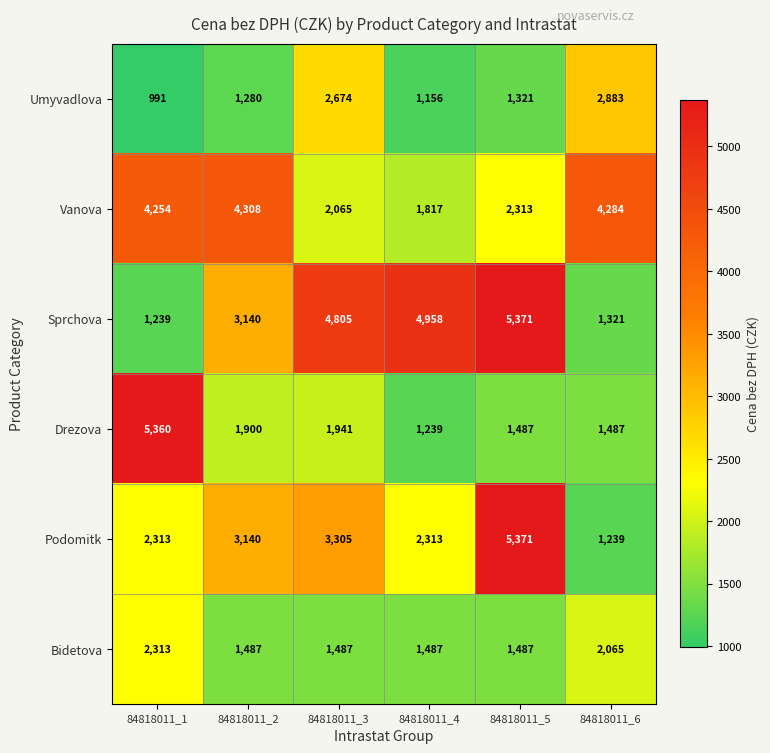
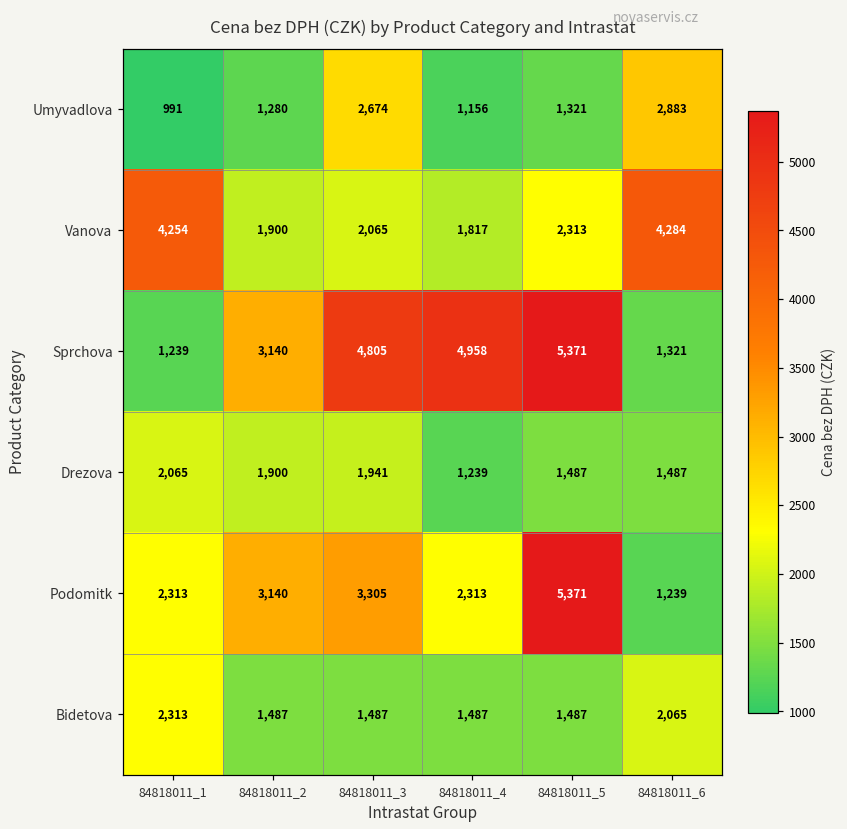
Vanova, 84818011_2: 4,308 -> 1,900
Drezova, 84818011_1: 5,360 -> 2,065
